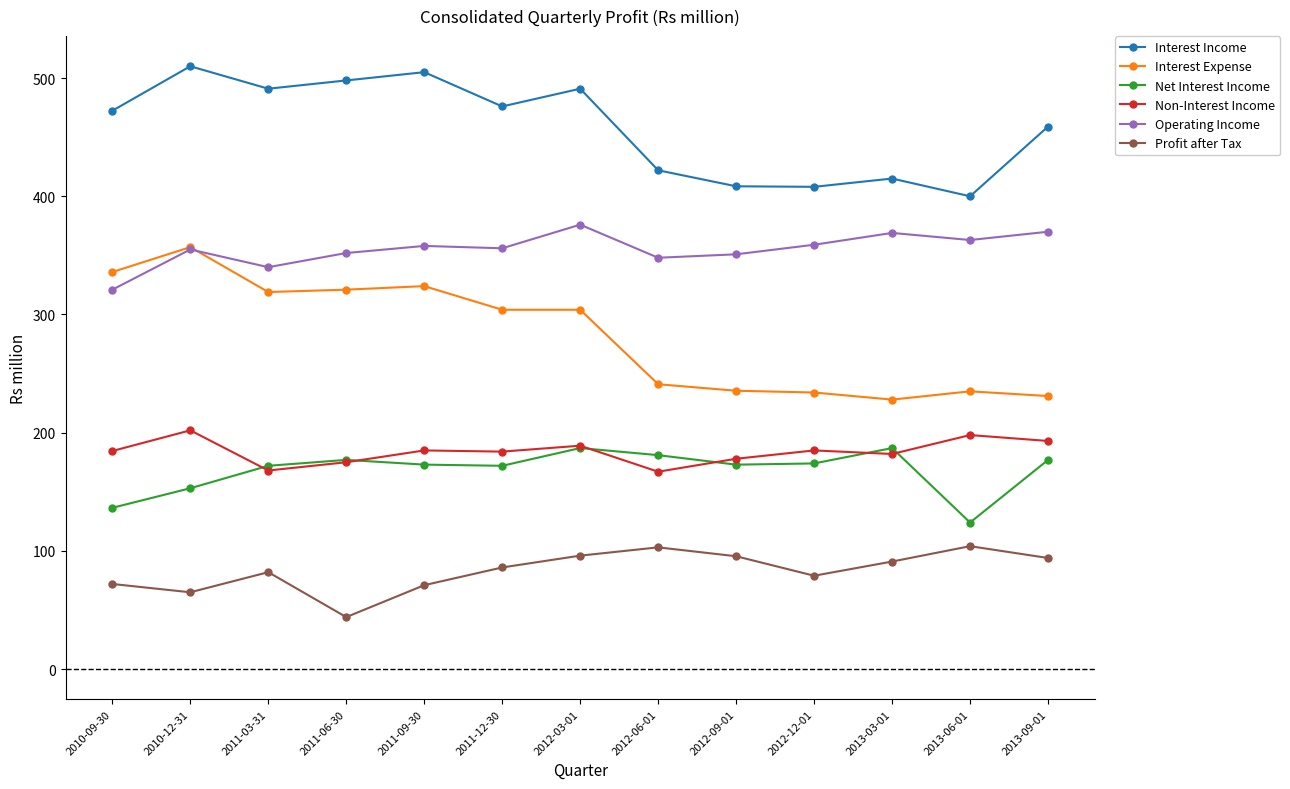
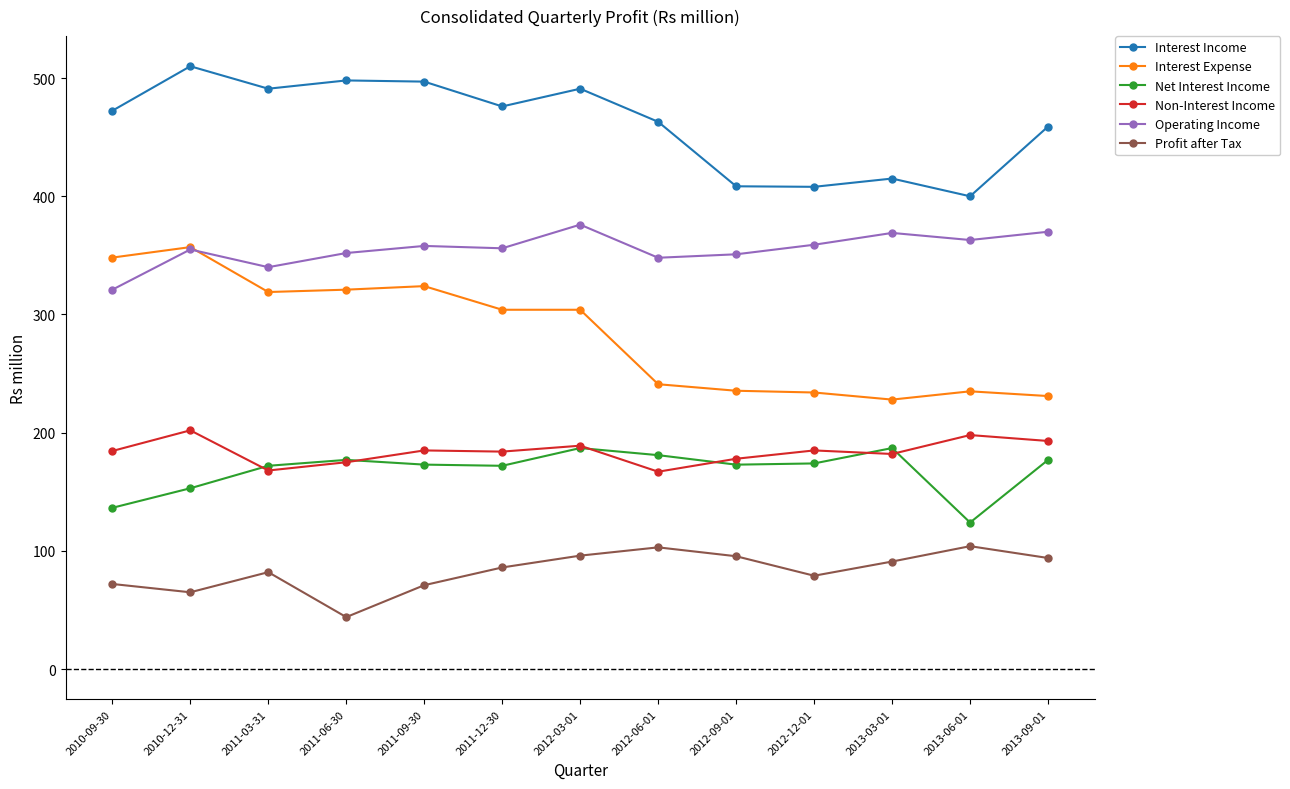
Interest Expense, 2010-09-30: 336 -> 348
Interest Income, 2011-09-30: 505 -> 497
Interest Income, 2012-06-01: 422 -> 463
